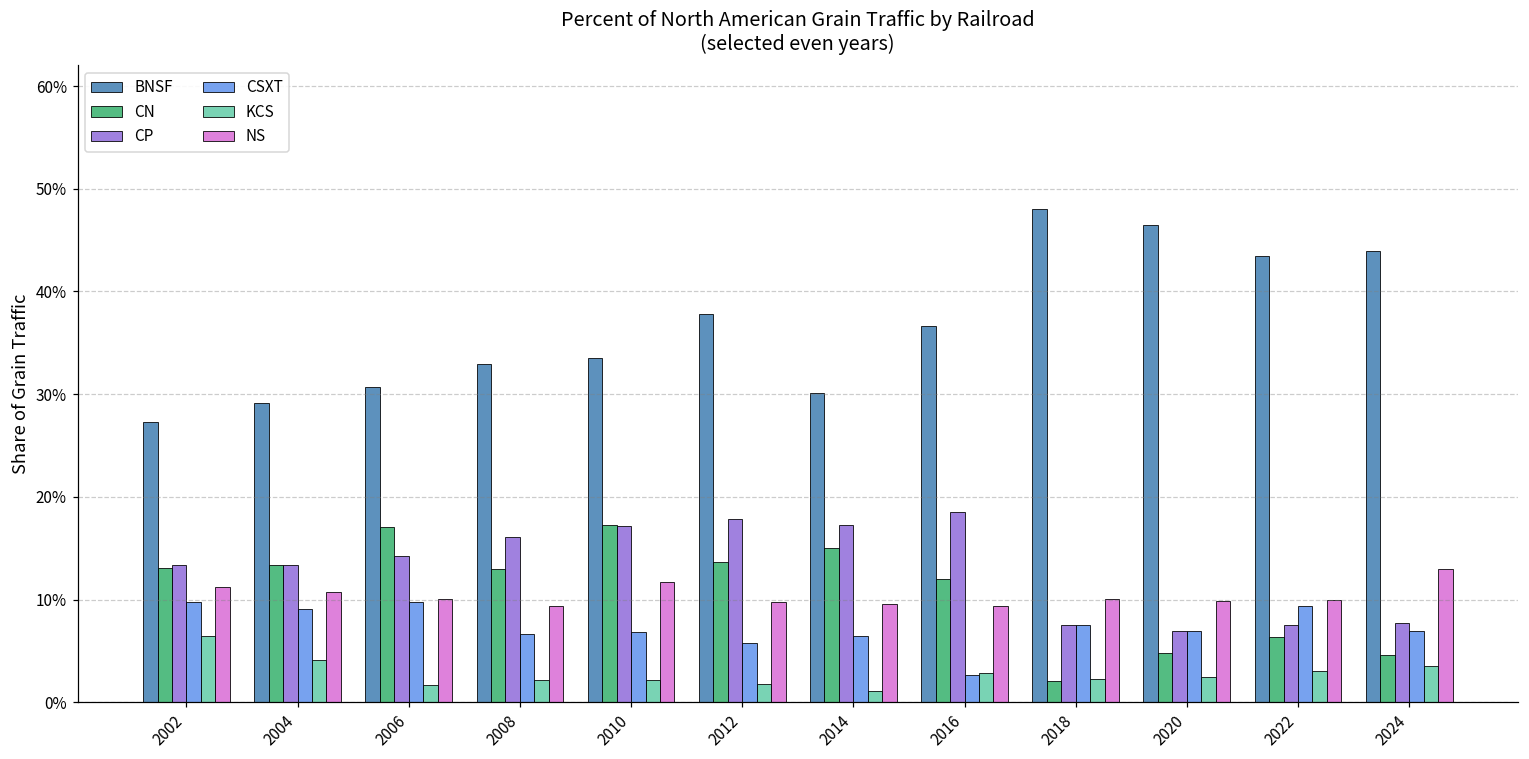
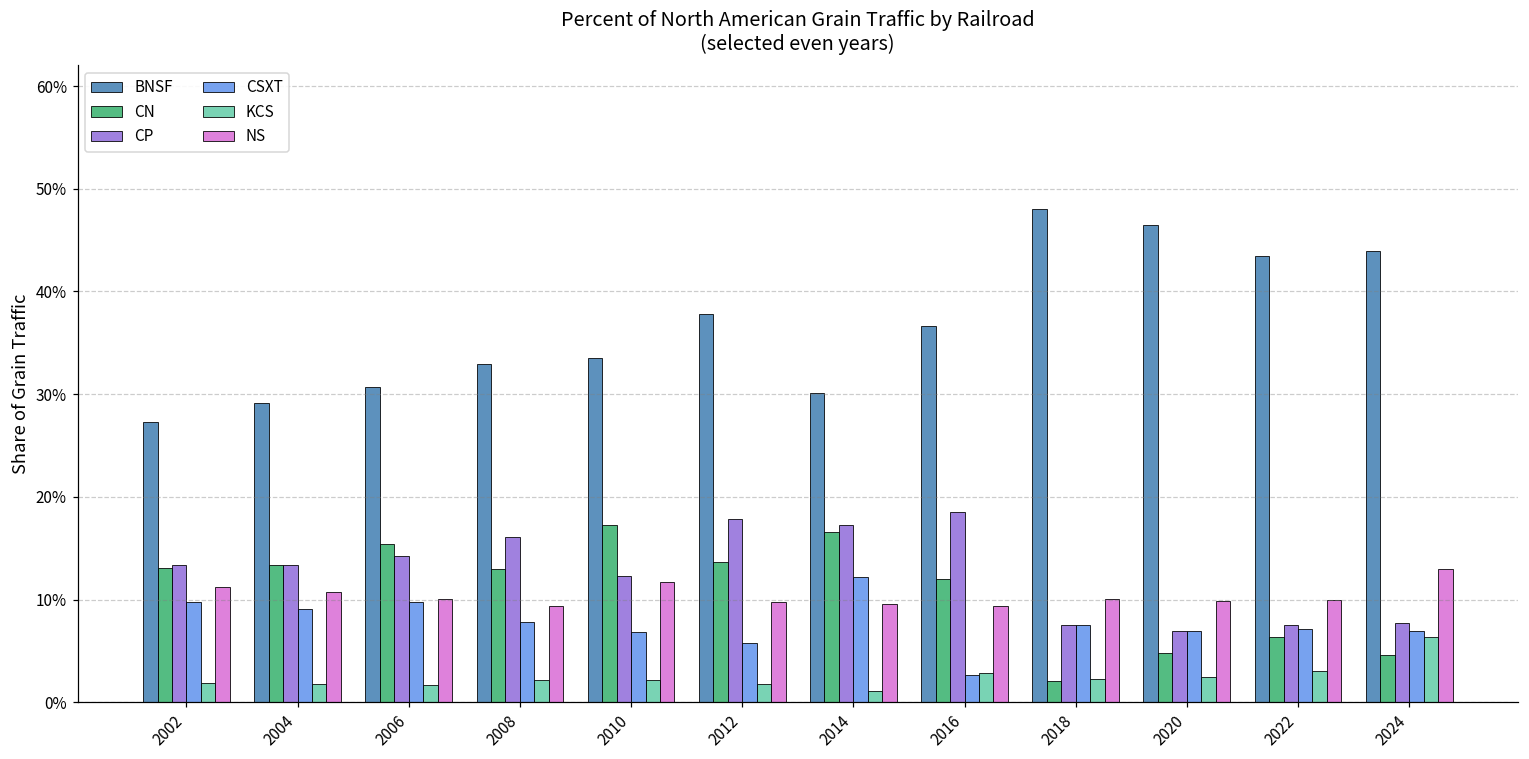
KCS, 2002: 6% -> 2%
KCS, 2004: 4% -> 2%
CN, 2006: 17% -> 15%
CSXT, 2008: 7% -> 8%
CP, 2010: 17% -> 12%
CN, 2014: 15% -> 17%
CSXT, 2014: 6% -> 12%
CSXT, 2022: 9% -> 7%
KCS, 2024: 4% -> 6%
